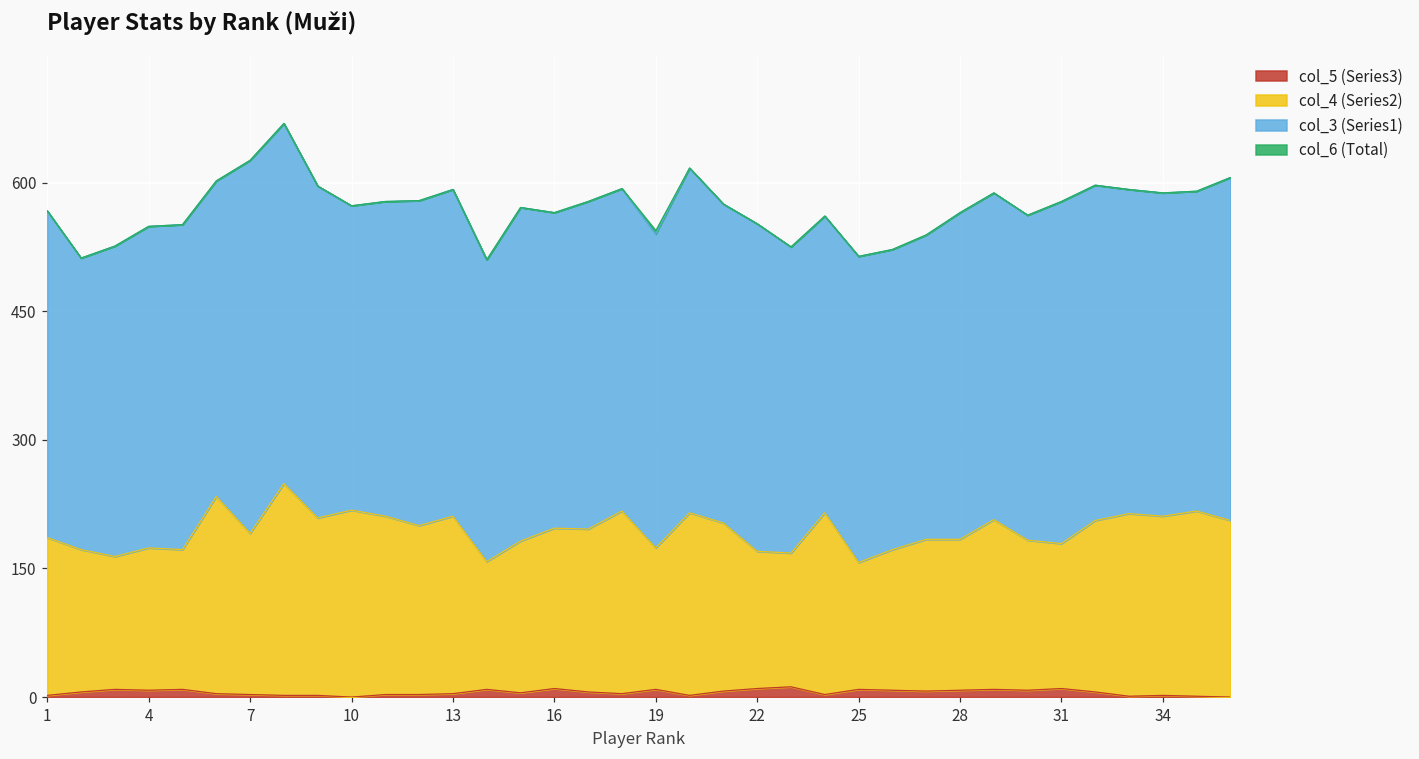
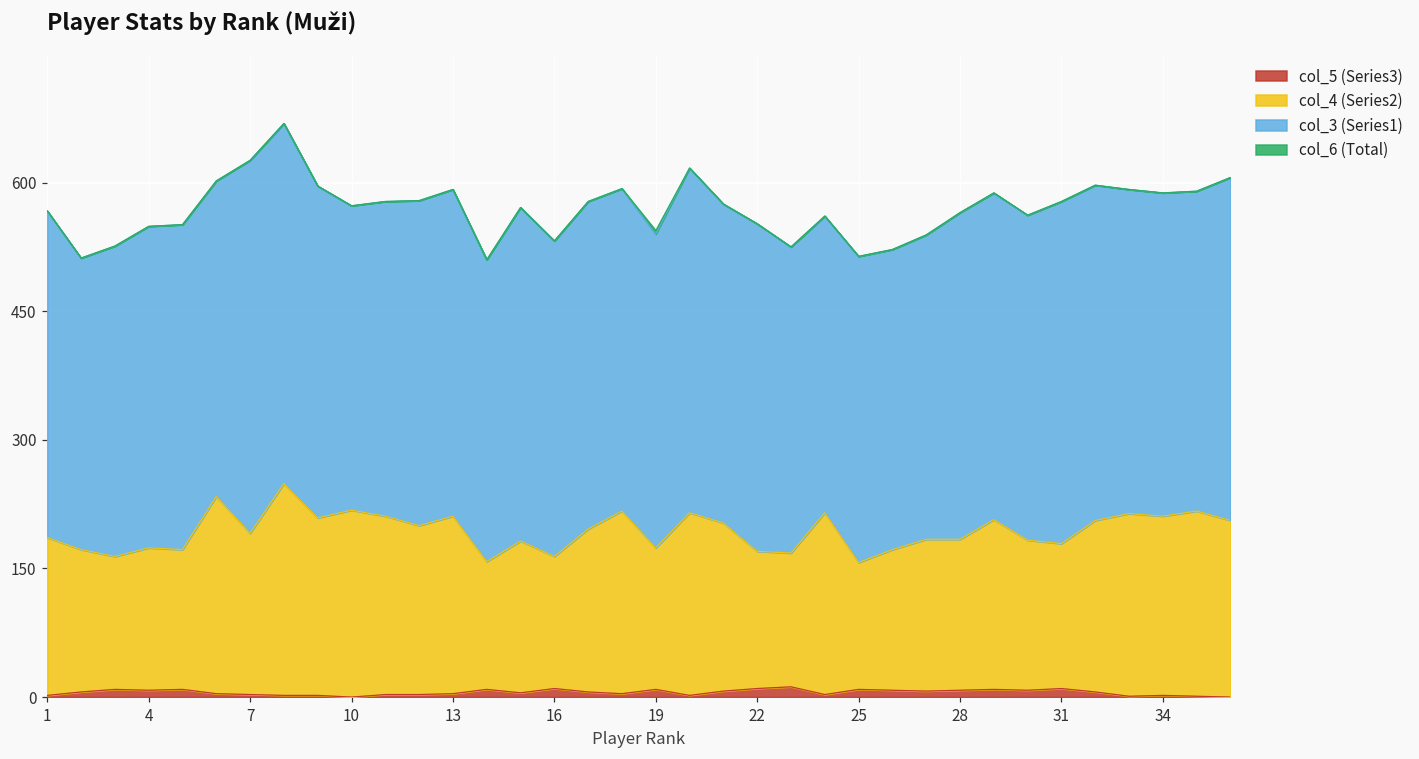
col_4 (Series2), 16: 190 -> 150
